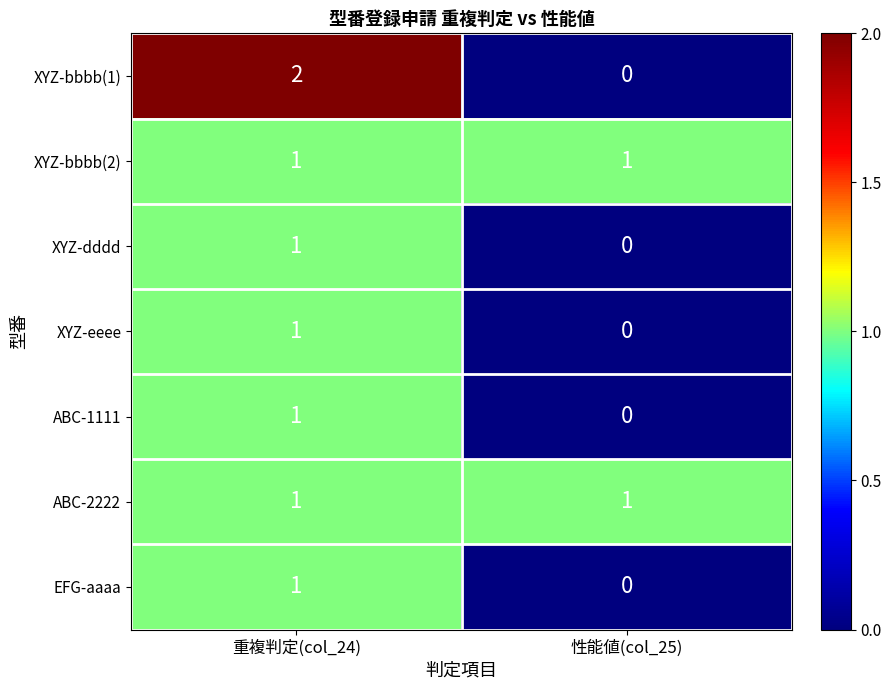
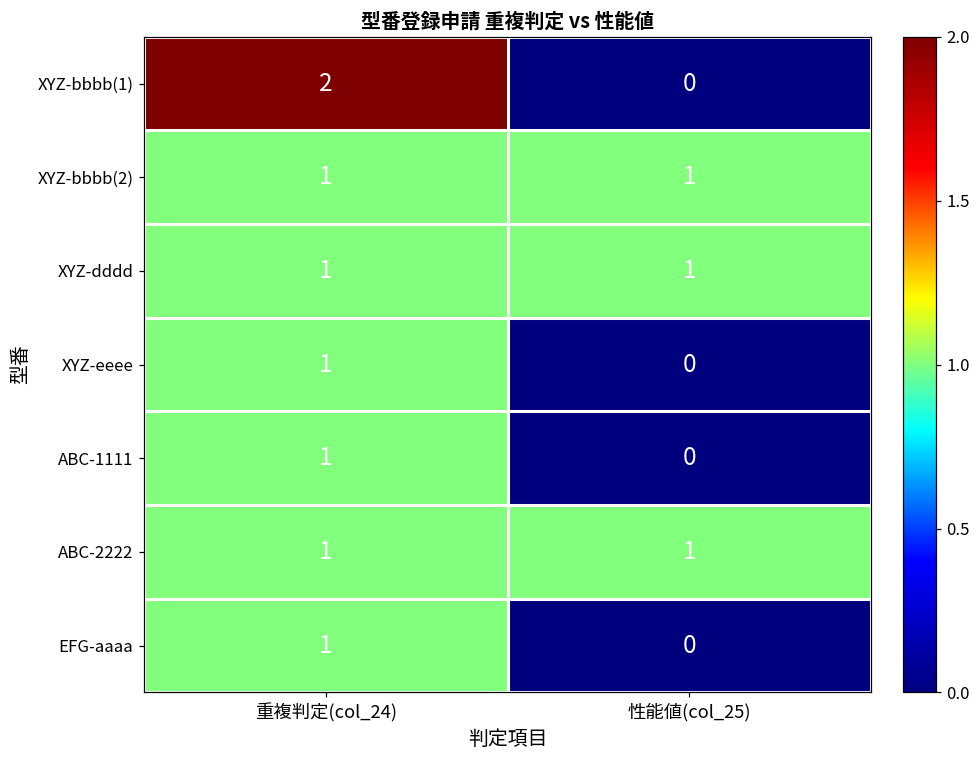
XYZ-dddd, 性能値(col_25): 0 -> 1
